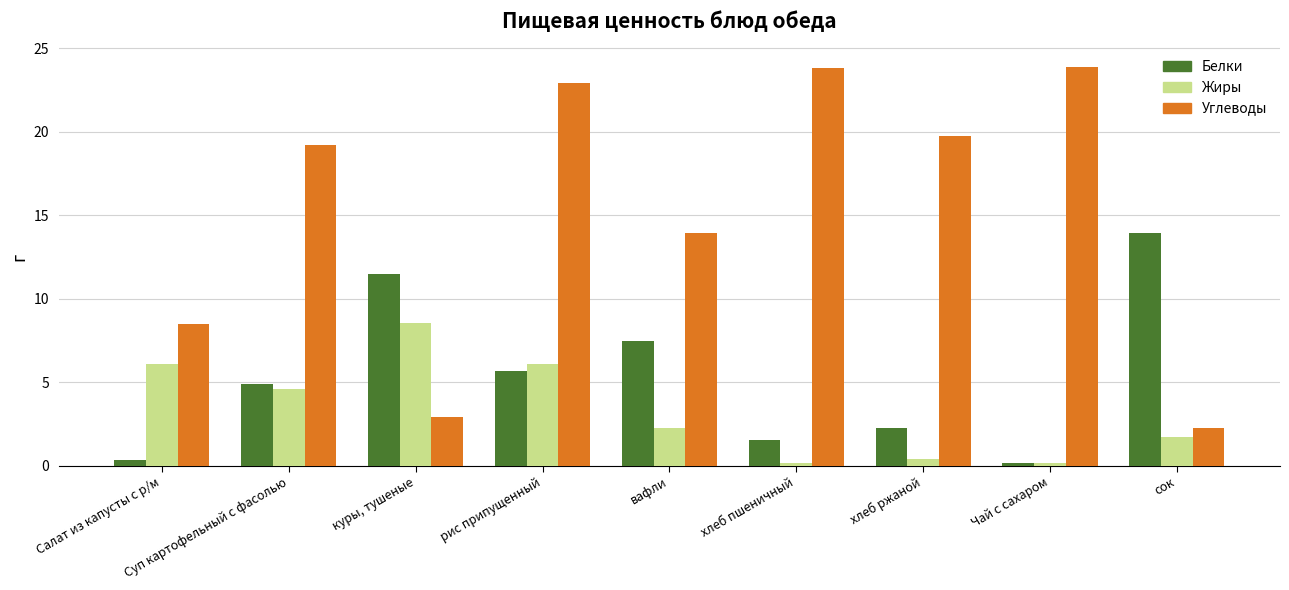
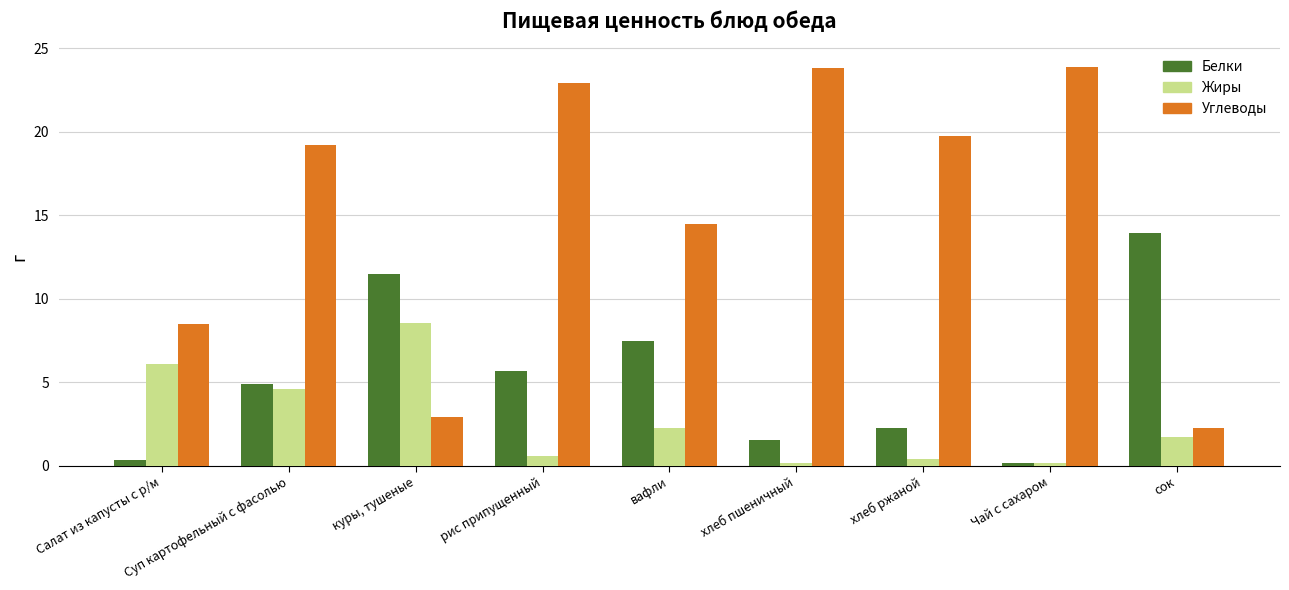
Жиры, рис припущенный: 6.1 -> 0.6
Углеводы, вафли: 13.9 -> 14.5
